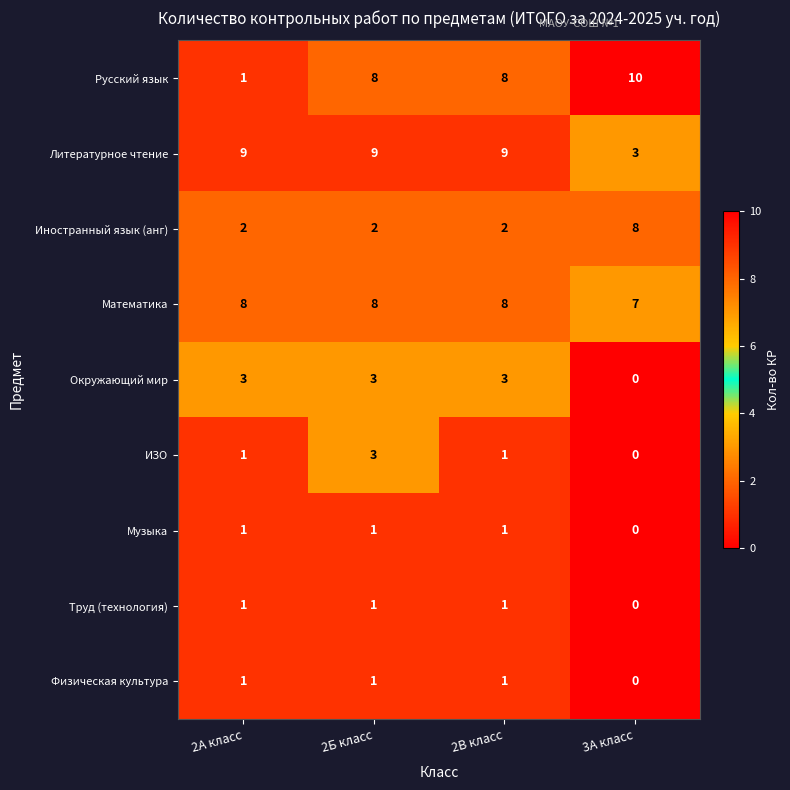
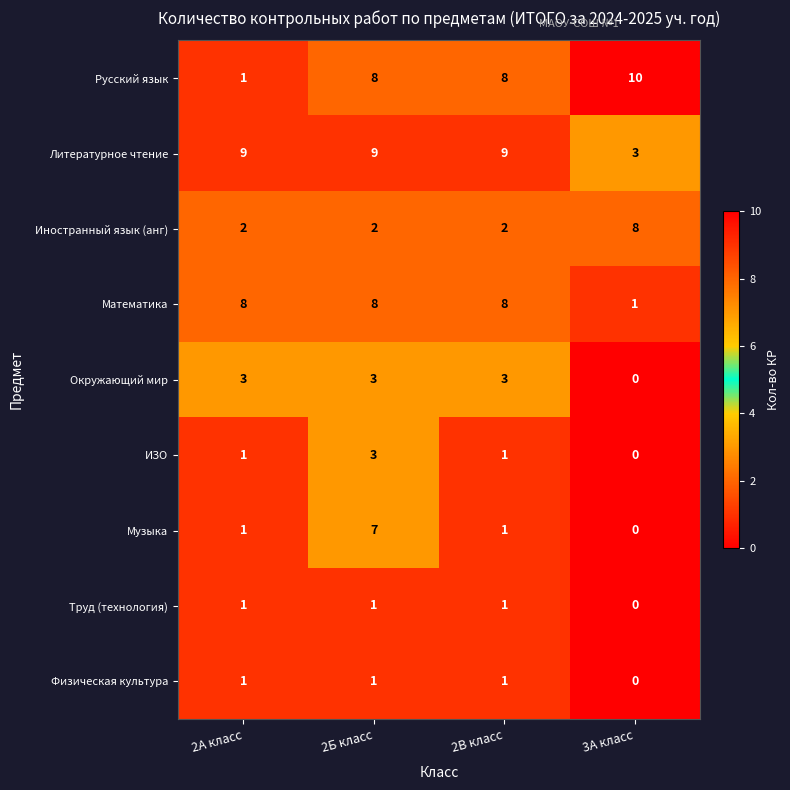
Математика, 3А класс: 7 -> 1
Музыка, 2Б класс: 1 -> 7
